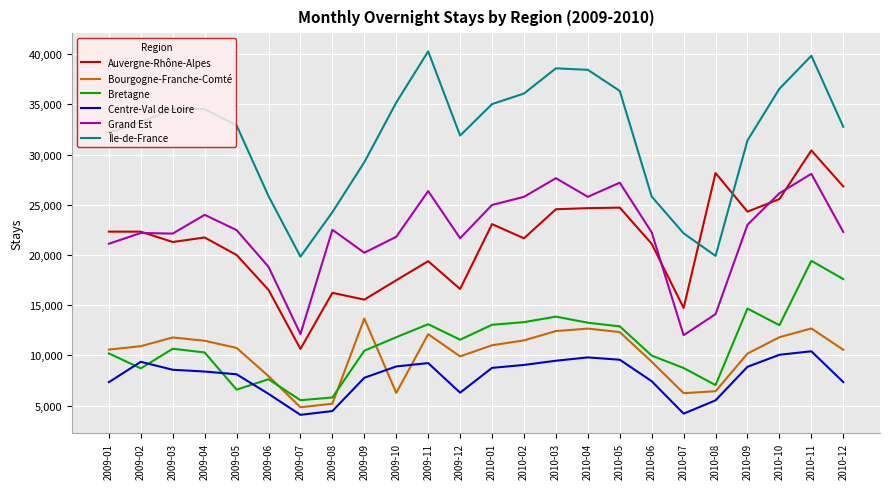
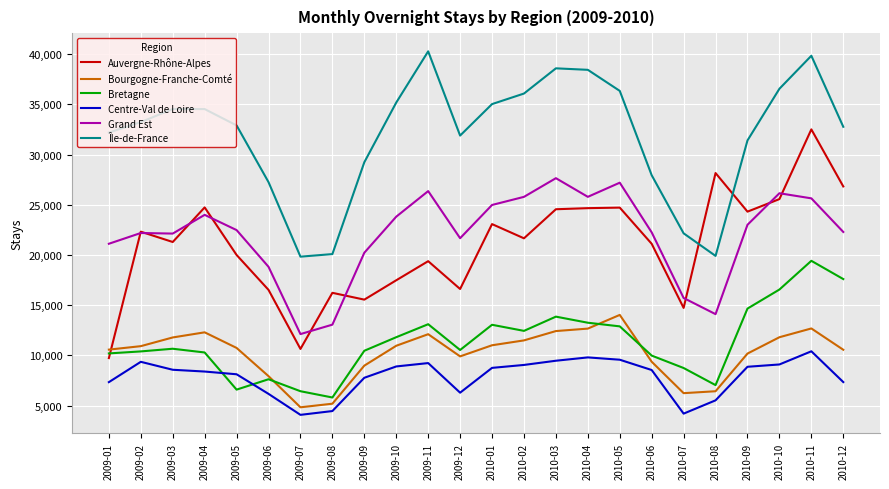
Auvergne-Rhône-Alpes, 2009-01: 22,300 -> 9,700
Bretagne, 2009-02: 8,700 -> 10,400
Auvergne-Rhône-Alpes, 2009-04: 21,700 -> 24,700
Bourgogne-Franche-Comté, 2009-04: 11,500 -> 12,300
Île-de-France, 2009-06: 25,900 -> 27,300
Bretagne, 2009-07: 5,500 -> 6,400
Grand Est, 2009-08: 22,500 -> 13,100
Île-de-France, 2009-08: 24,300 -> 20,100
Bourgogne-Franche-Comté, 2009-09: 13,700 -> 9,000
Bourgogne-Franche-Comté, 2009-10: 6,300 -> 11,000
Grand Est, 2009-10: 21,800 -> 23,800
Bretagne, 2009-12: 11,600 -> 10,500
Bretagne, 2010-02: 13,300 -> 12,400
Bourgogne-Franche-Comté, 2010-05: 12,300 -> 14,000
Centre-Val de Loire, 2010-06: 7,400 -> 8,500
Île-de-France, 2010-06: 25,800 -> 27,900
Grand Est, 2010-07: 12,000 -> 15,700
Bretagne, 2010-10: 13,000 -> 16,600
Centre-Val de Loire, 2010-10: 10,100 -> 9,100
Auvergne-Rhône-Alpes, 2010-11: 30,400 -> 32,500
Grand Est, 2010-11: 28,100 -> 25,600
